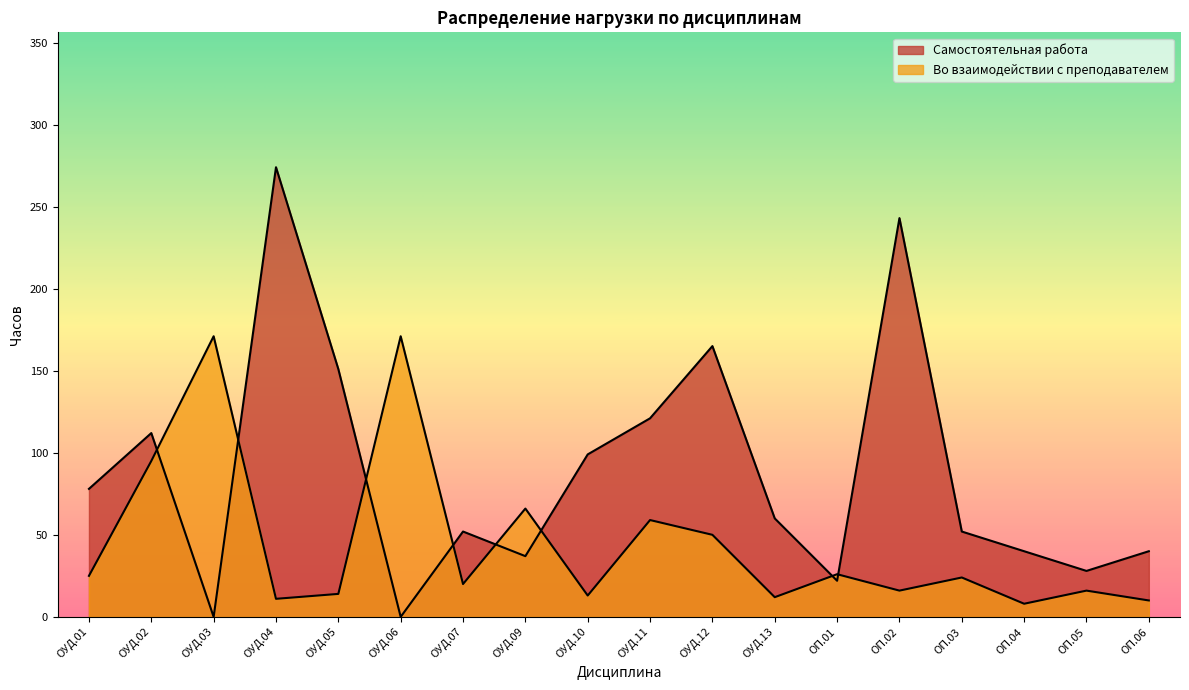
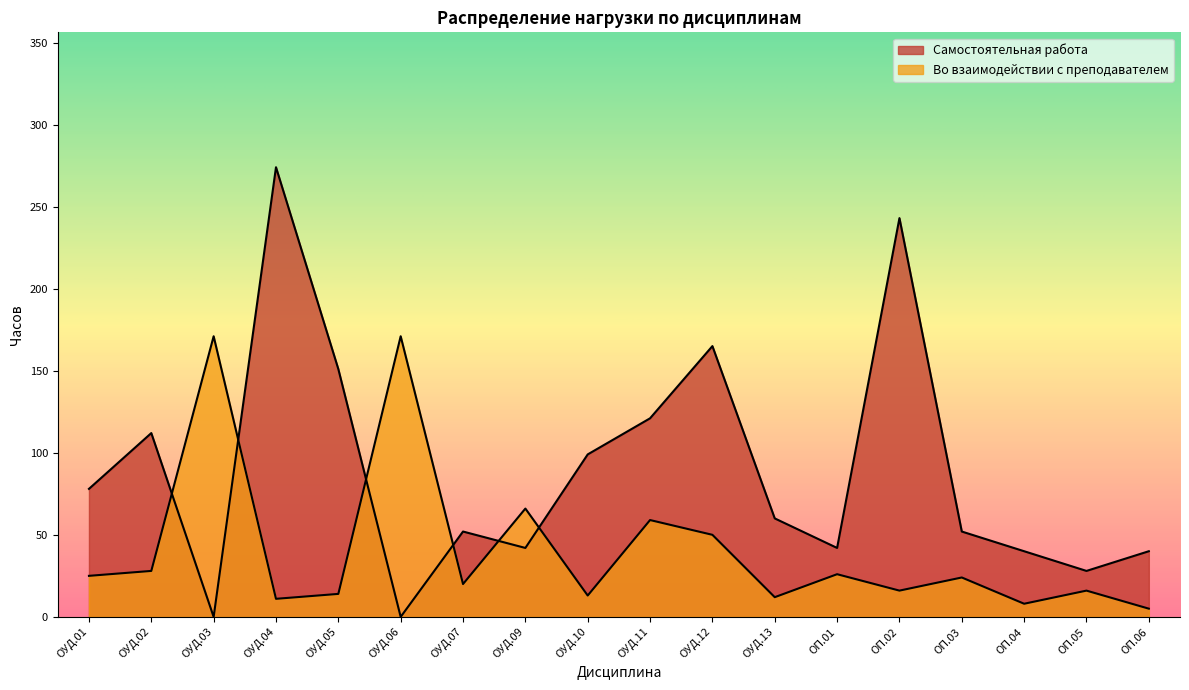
Во взаимодействии с преподавателем, ОУД.02: 95 -> 28
Самостоятельная работа, ОУД.09: 37 -> 42
Самостоятельная работа, ОП.01: 22 -> 42
Во взаимодействии с преподавателем, ОП.06: 10 -> 5
